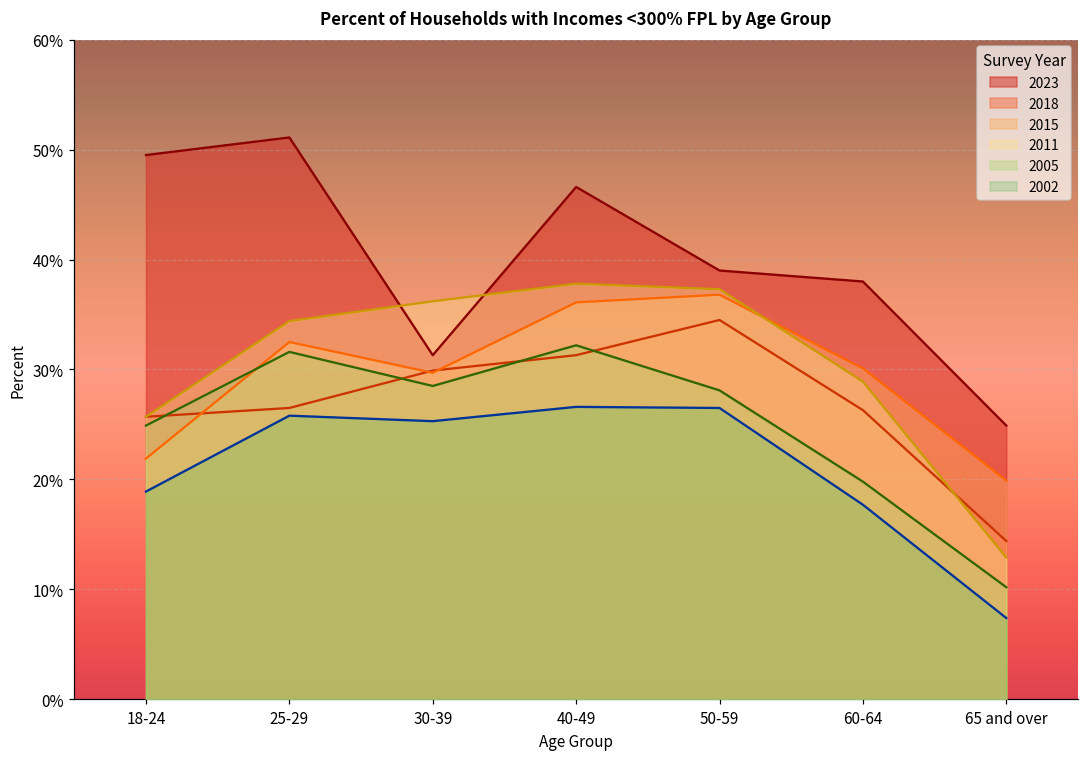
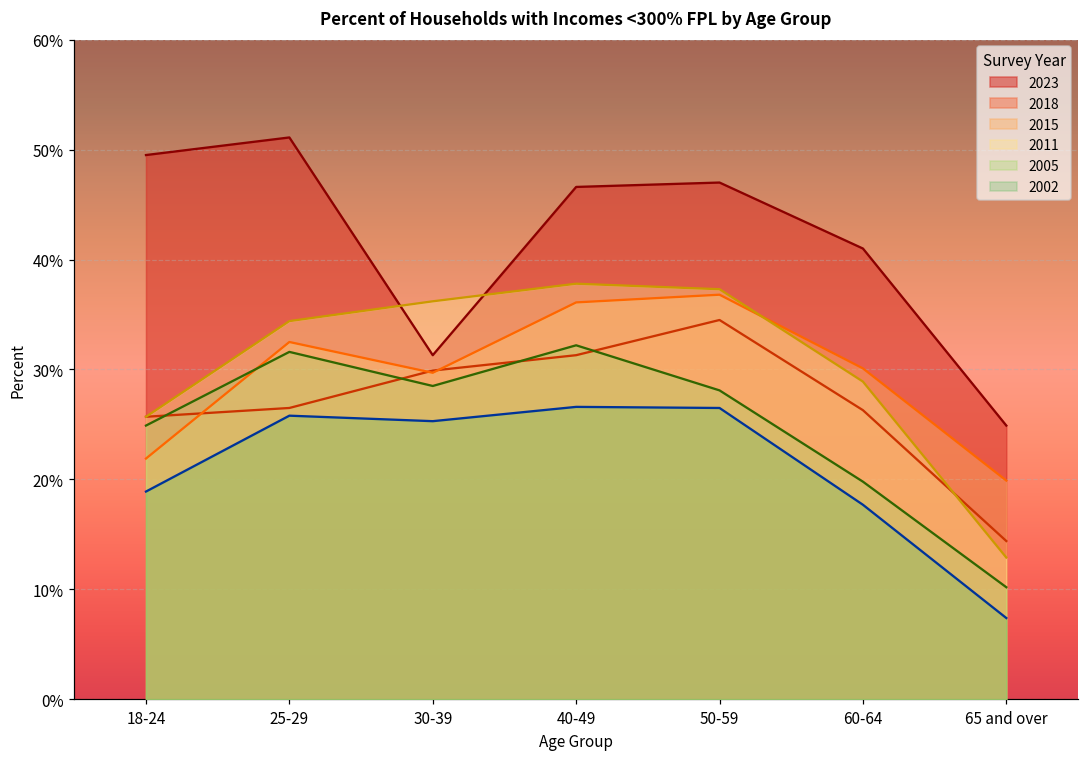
2023, 50-59: 39% -> 47%
2023, 60-64: 38% -> 41%
